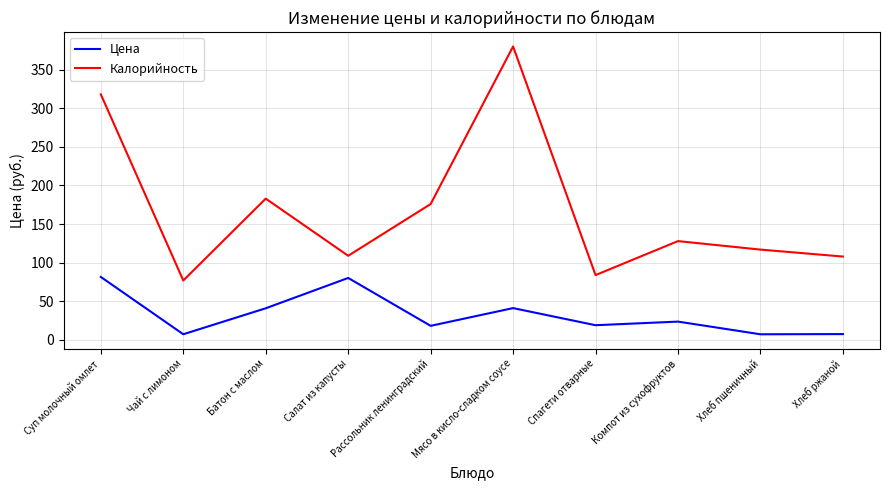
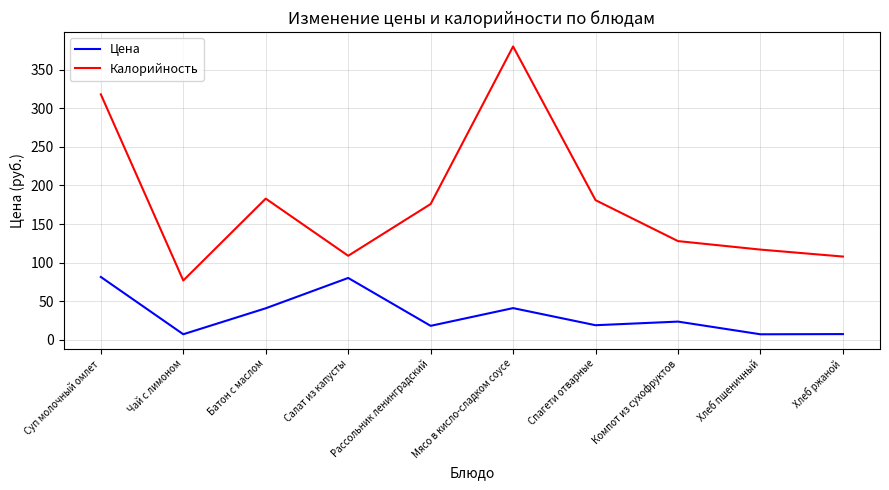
Калорийность, Спагети отварные: 80 -> 180
